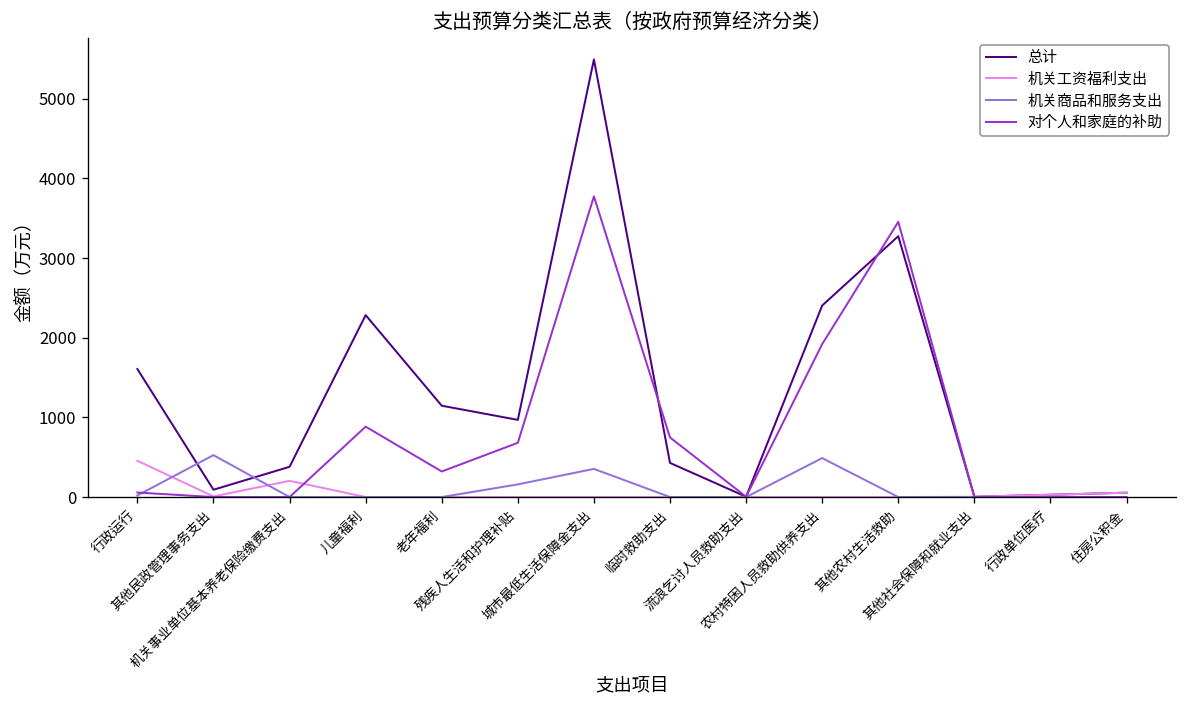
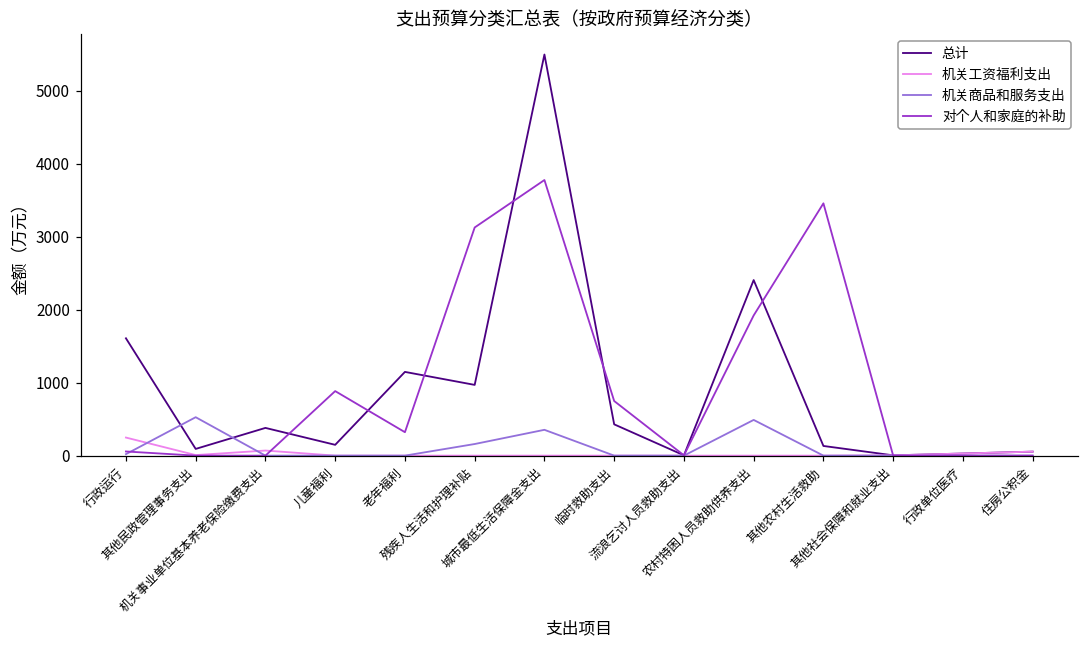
机关工资福利支出, 行政运行: 500 -> 200
机关工资福利支出, 机关事业单位基本养老保险缴费支出: 200 -> 100
总计, 儿童福利: 2300 -> 100
对个人和家庭的补助, 残疾人生活和护理补贴: 700 -> 3100
总计, 其他农村生活救助: 3300 -> 100
